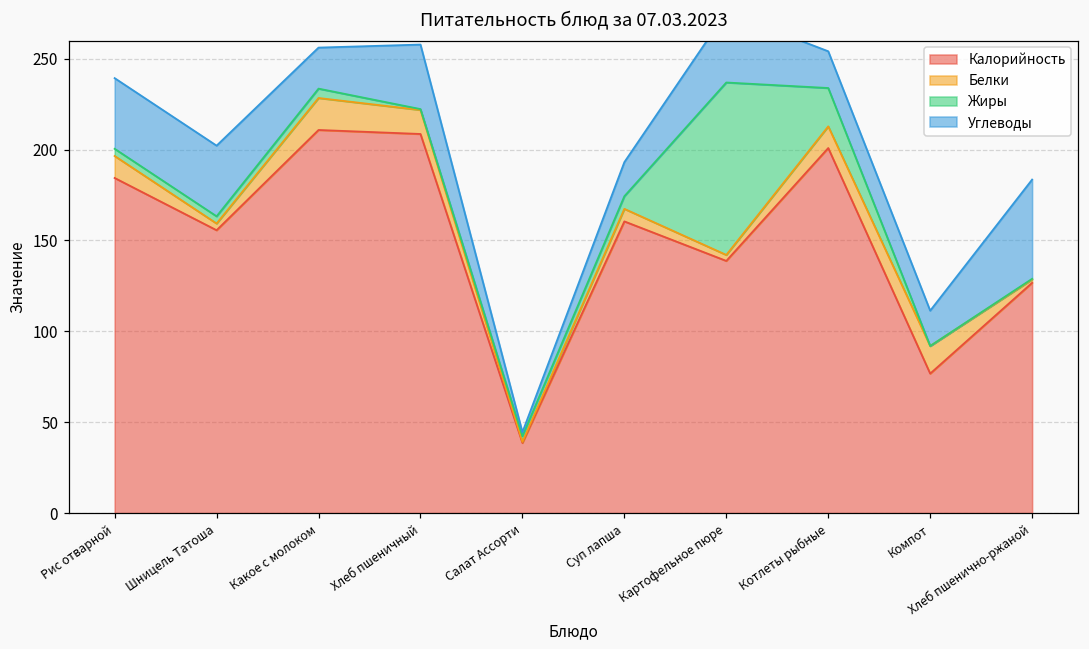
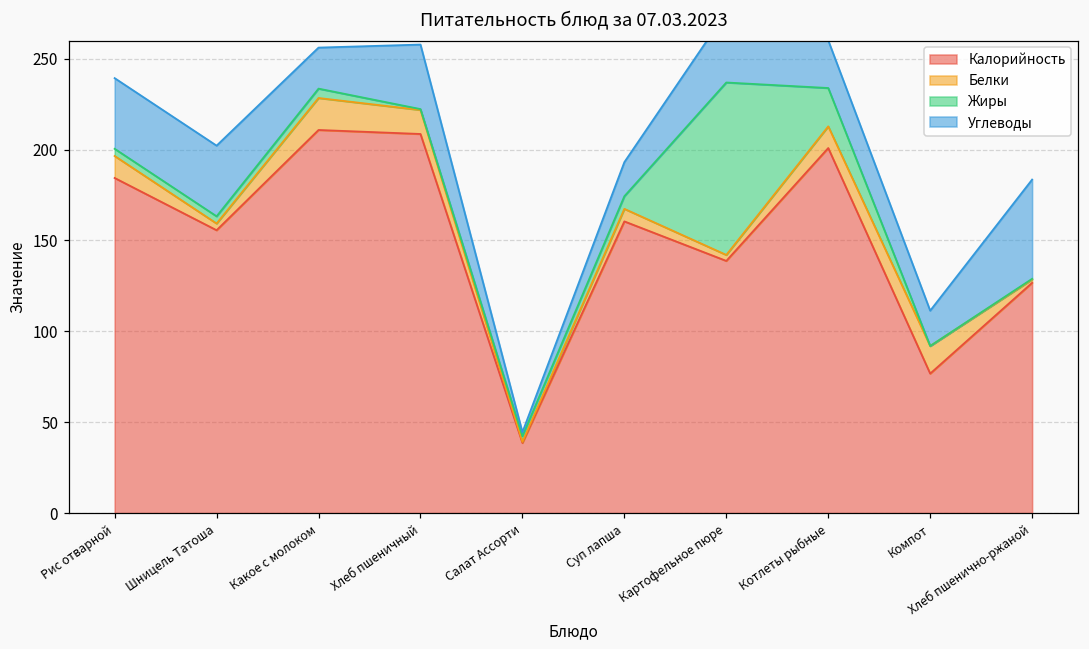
Углеводы, Котлеты рыбные: 20 -> 26
